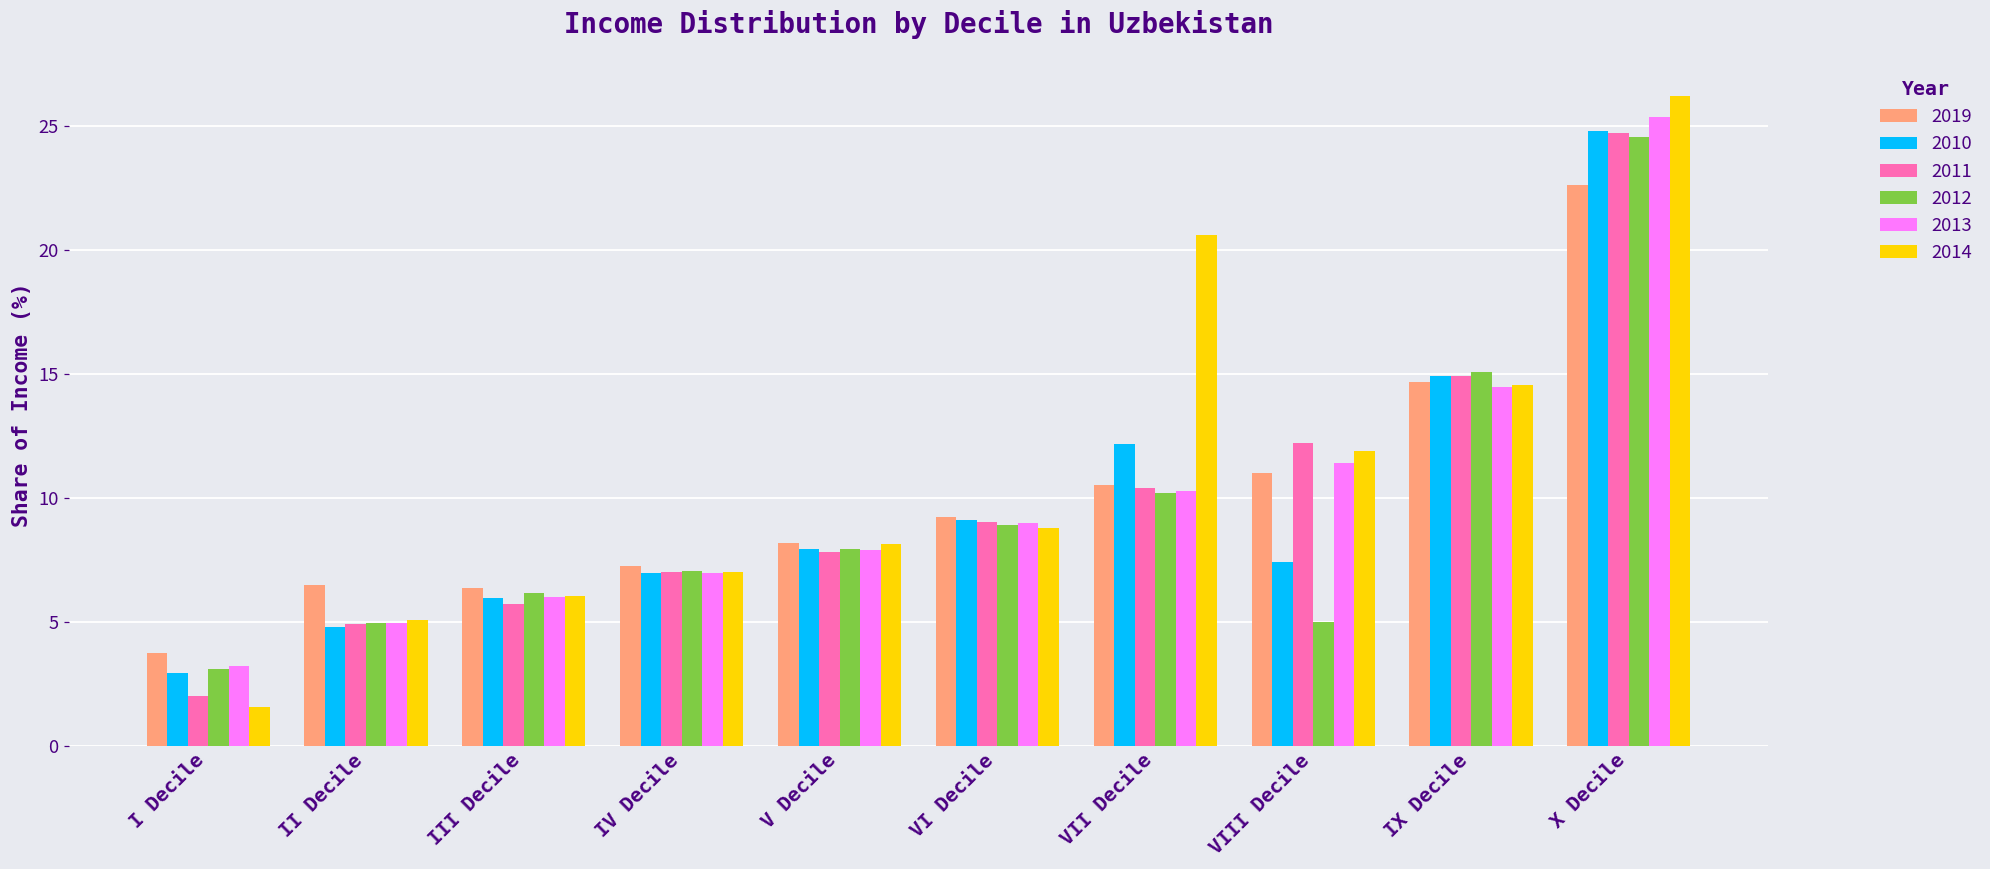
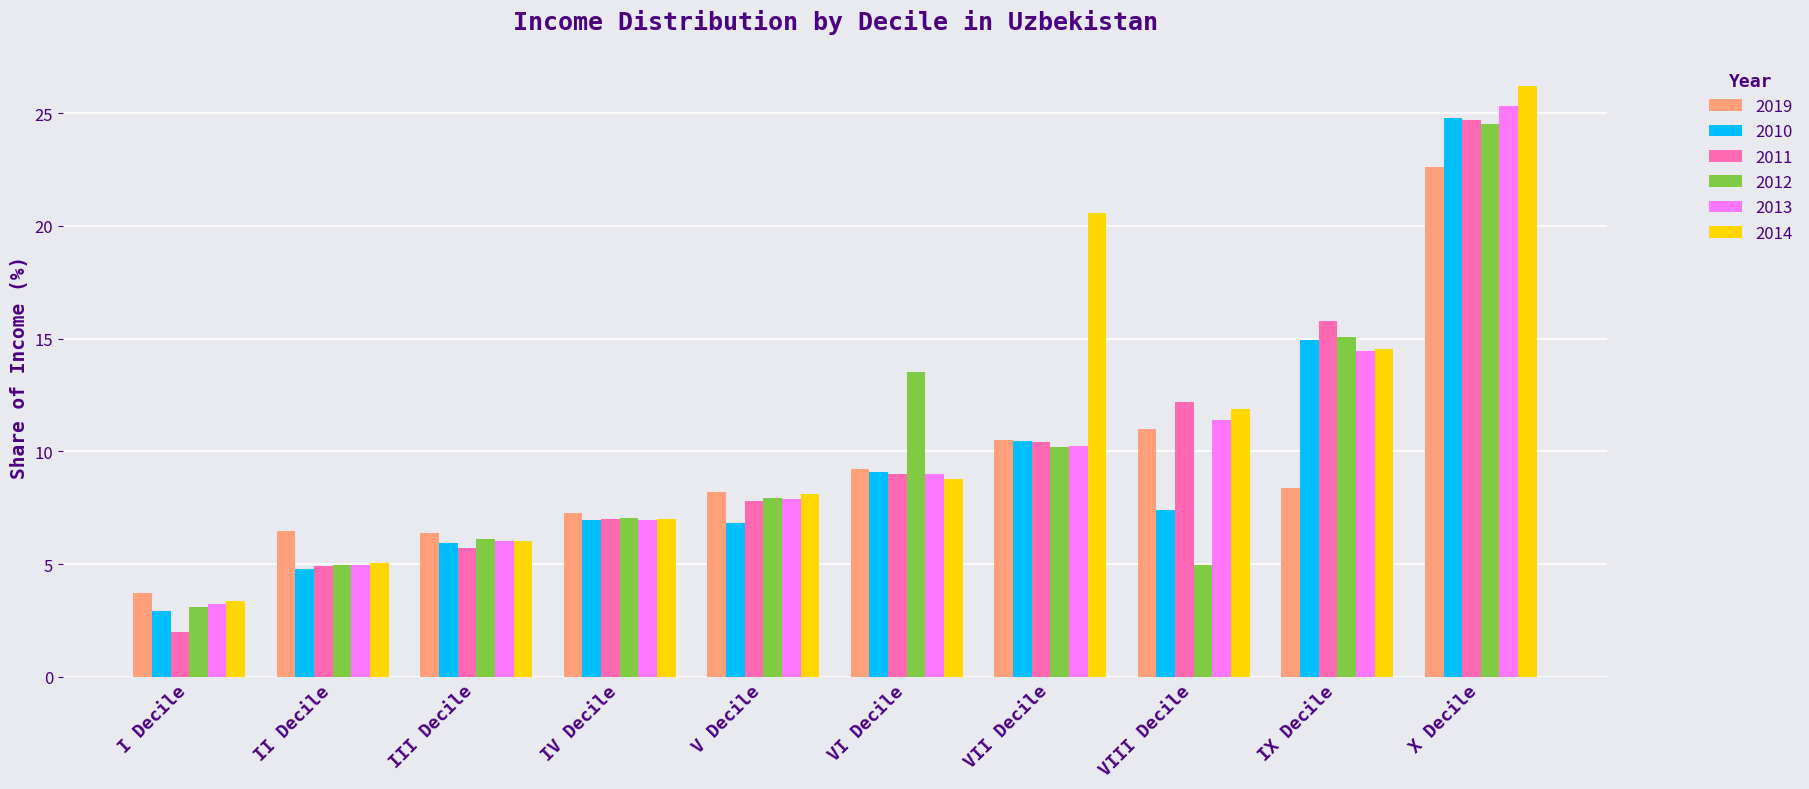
2014, I Decile: 1.6 -> 3.4
2010, V Decile: 7.9 -> 6.8
2012, VI Decile: 8.9 -> 13.5
2010, VII Decile: 12.2 -> 10.5
2019, IX Decile: 14.7 -> 8.4
2011, IX Decile: 14.9 -> 15.8
